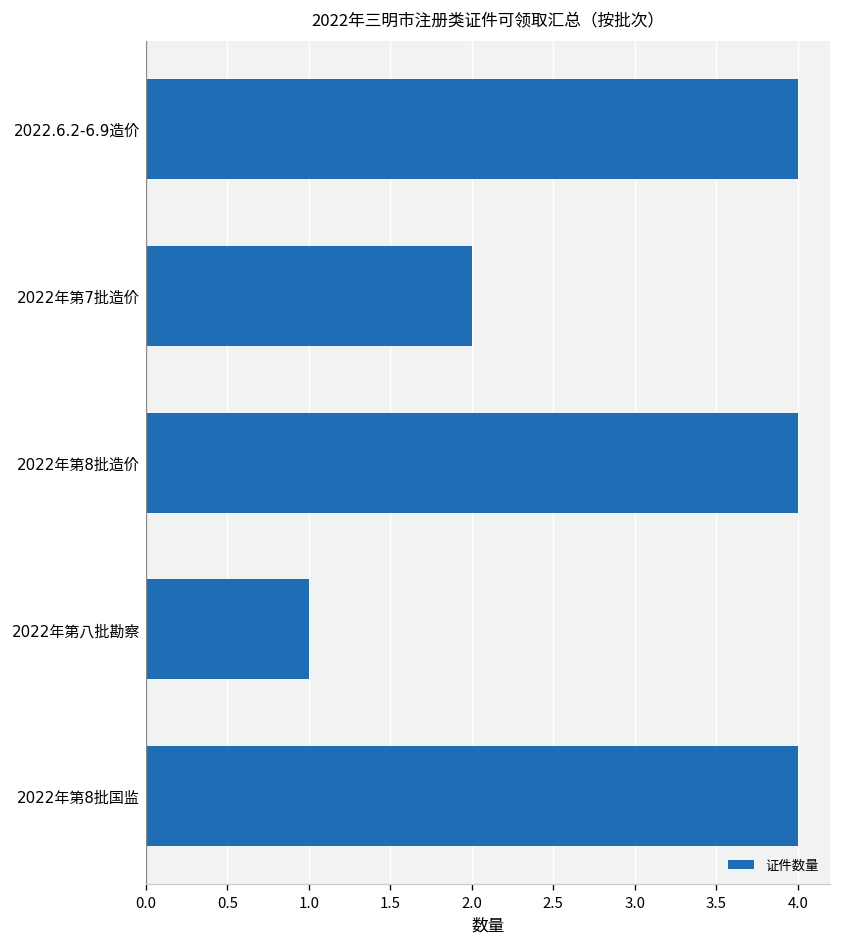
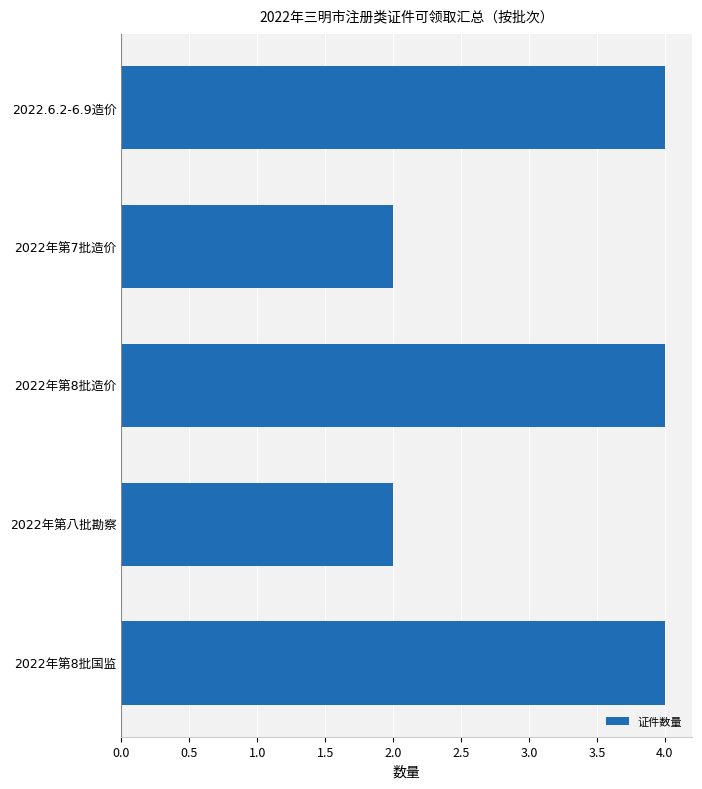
2022年第八批勘察: 1 -> 2
